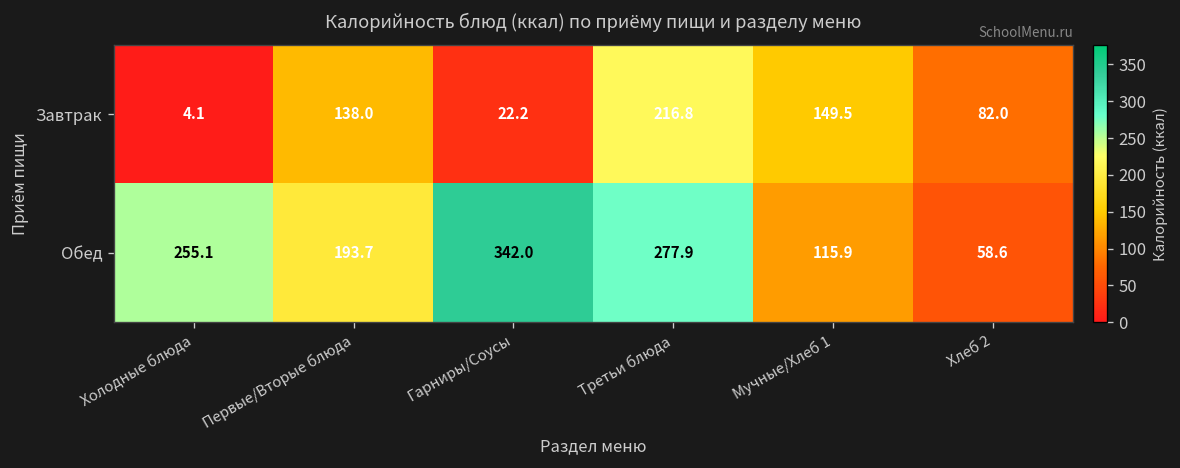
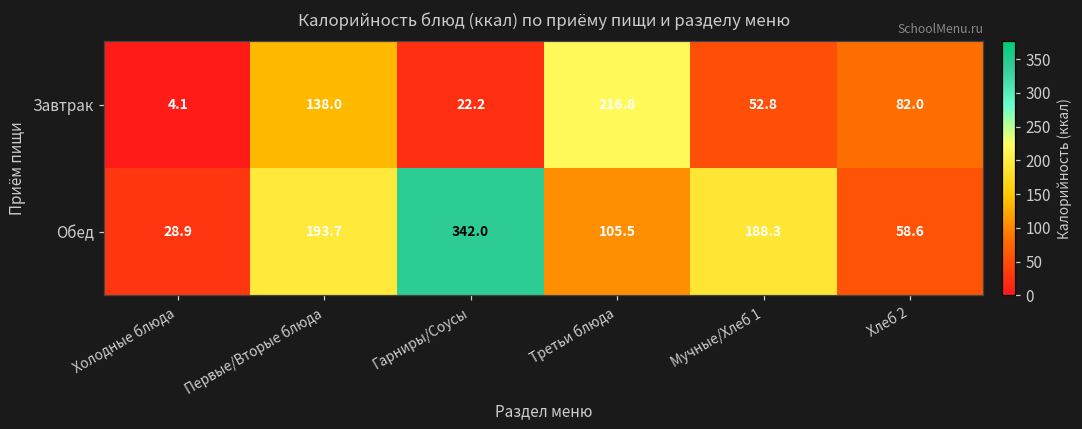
Завтрак, Мучные/Хлеб 1: 149.5 -> 52.8
Обед, Холодные блюда: 255.1 -> 28.9
Обед, Третьи блюда: 277.9 -> 105.5
Обед, Мучные/Хлеб 1: 115.9 -> 188.3
